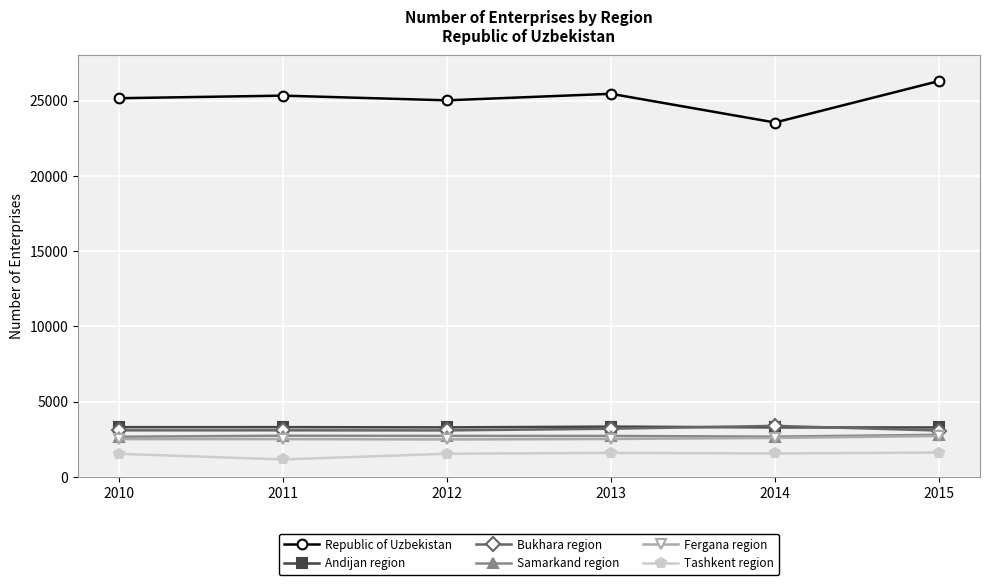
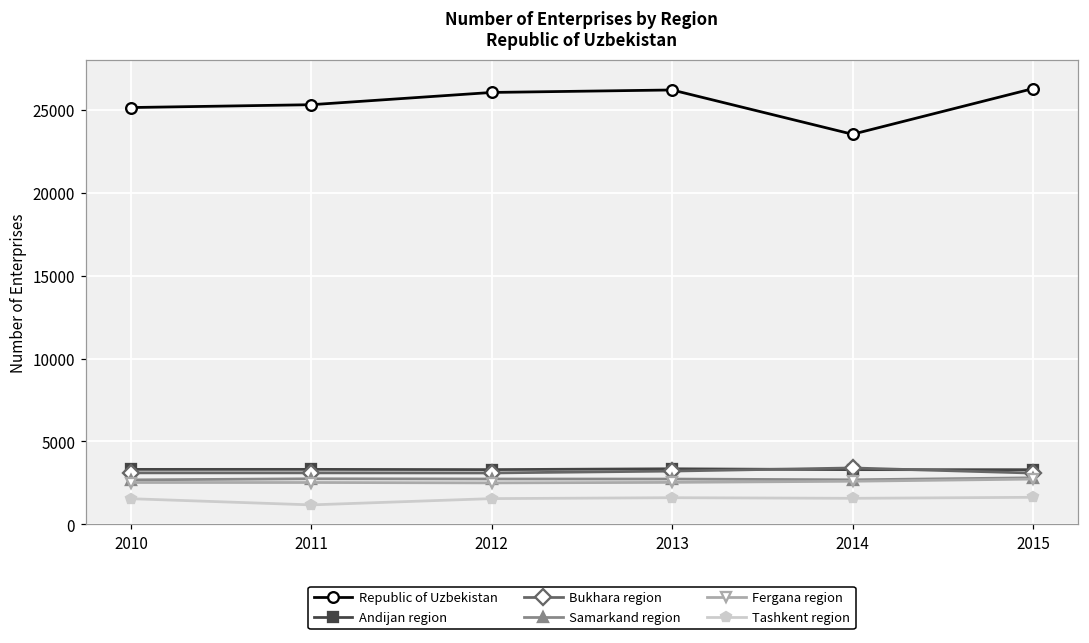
Republic of Uzbekistan, 2012: 25000 -> 26100
Republic of Uzbekistan, 2013: 25400 -> 26200
